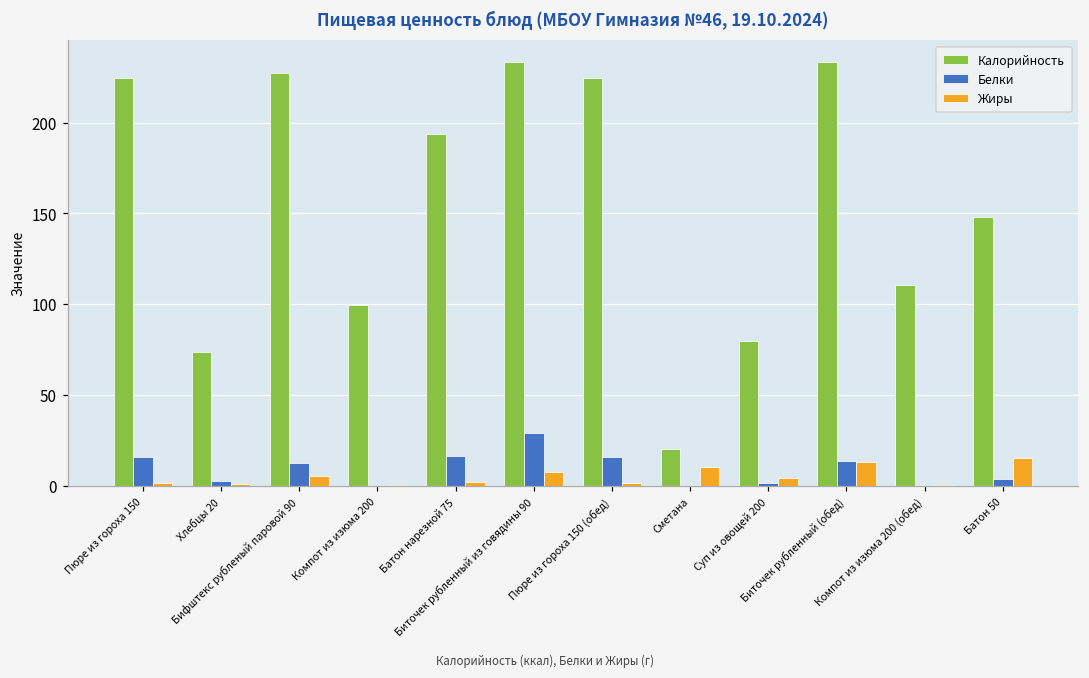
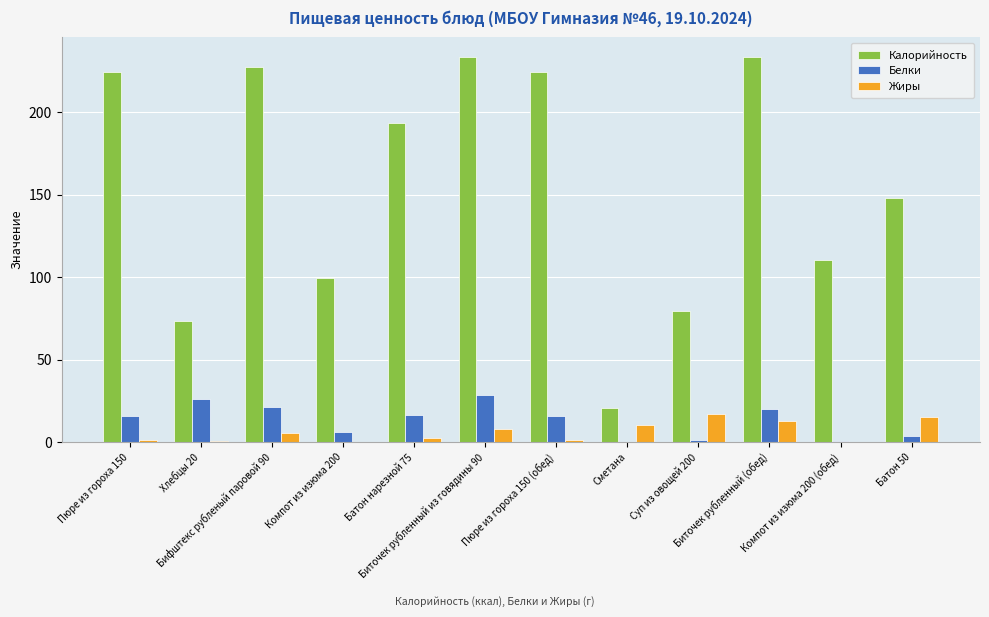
Белки, Хлебцы 20: 3 -> 26
Белки, Бифштекс рубленый паровой 90: 12 -> 21
Белки, Компот из изюма 200: 0 -> 6
Жиры, Суп из овощей 200: 4 -> 17
Белки, Биточек рубленный (обед): 13 -> 20
